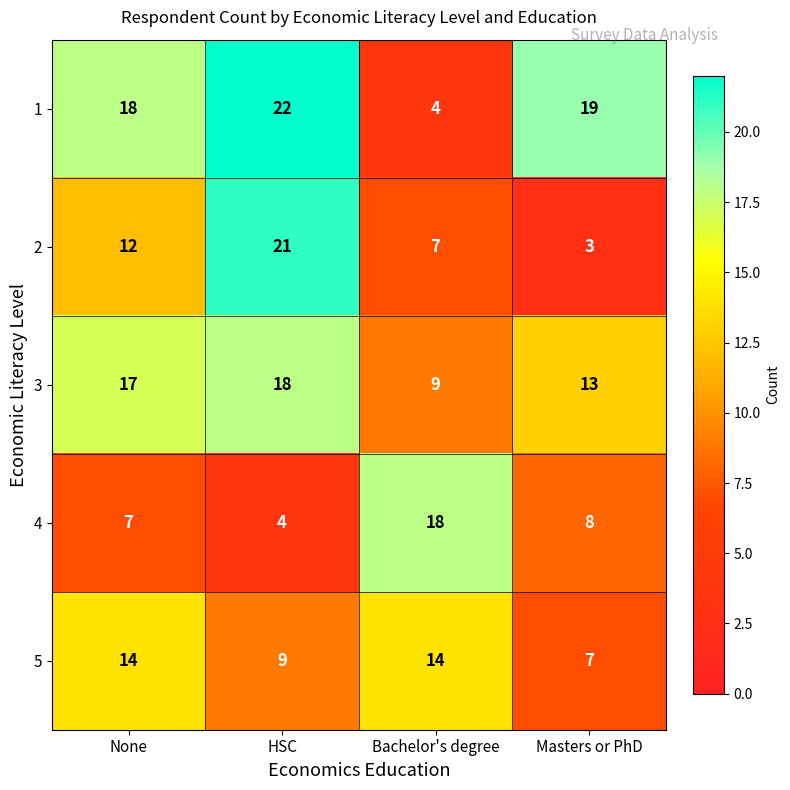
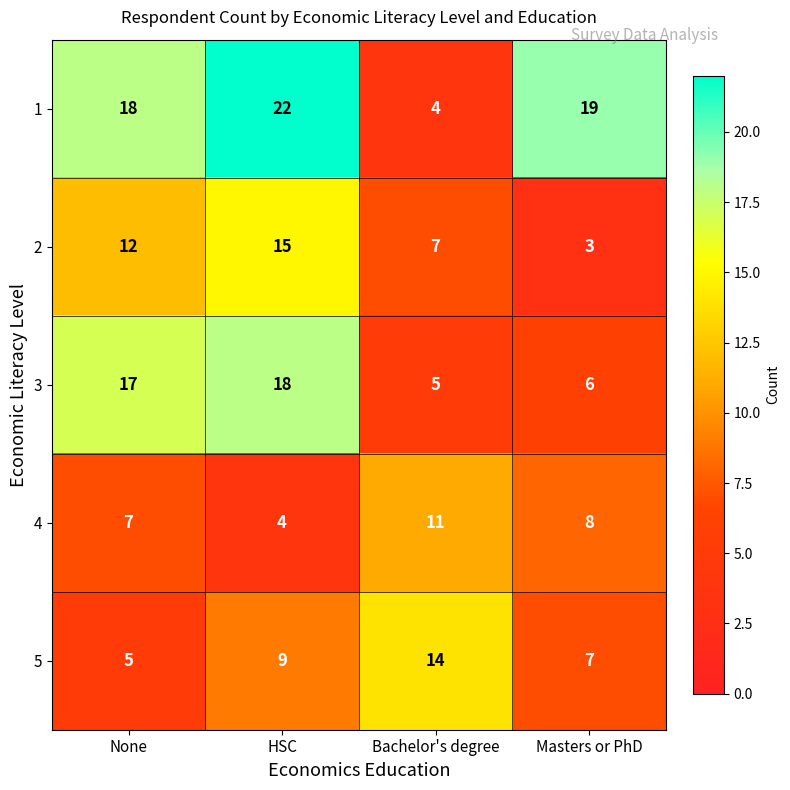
2, HSC: 21 -> 15
3, Bachelor's degree: 9 -> 5
3, Masters or PhD: 13 -> 6
4, Bachelor's degree: 18 -> 11
5, None: 14 -> 5
